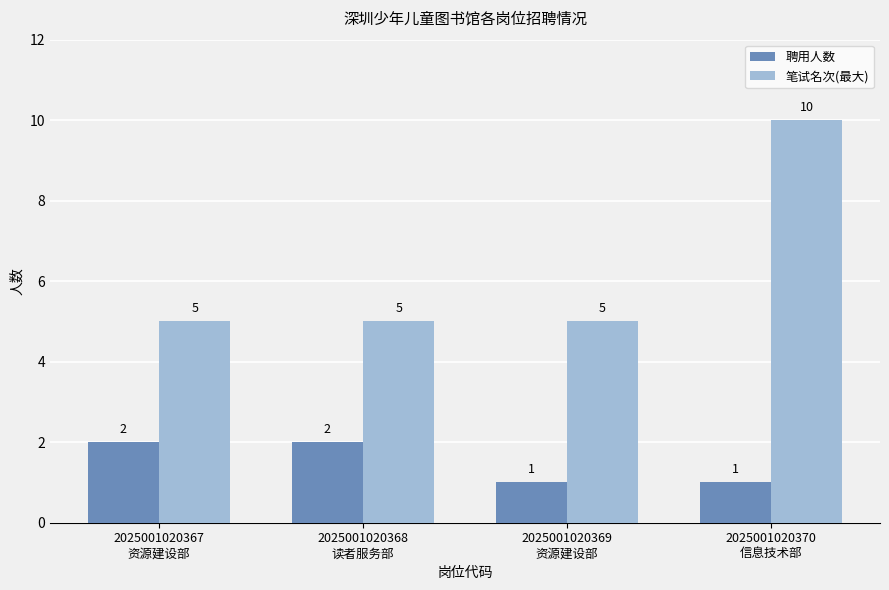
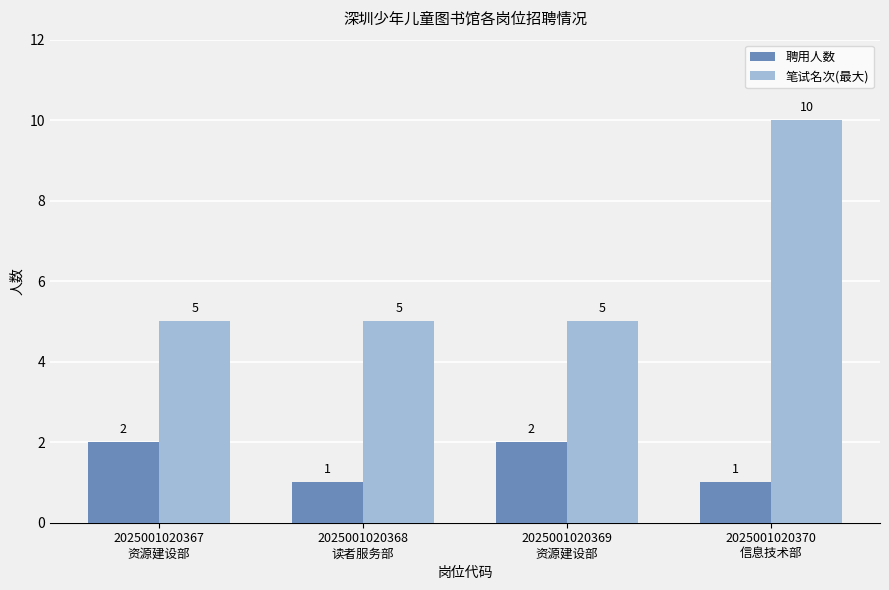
聘用人数, 2025001020368 读者服务部: 2 -> 1
聘用人数, 2025001020369 资源建设部: 1 -> 2
